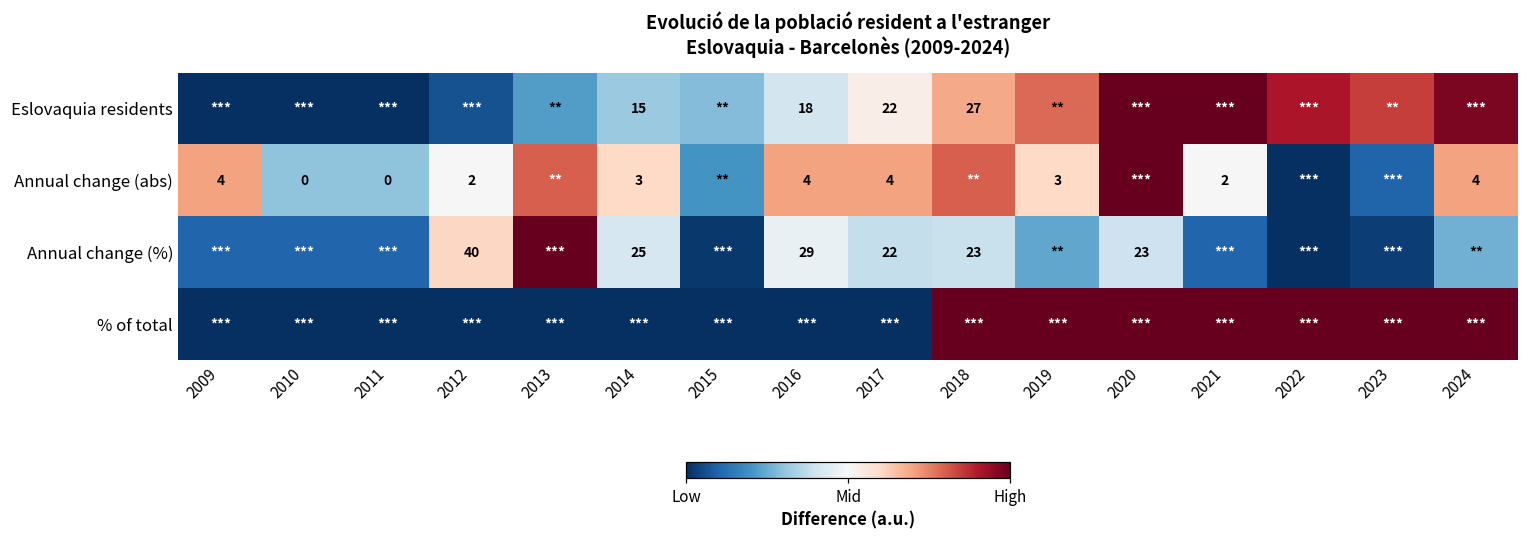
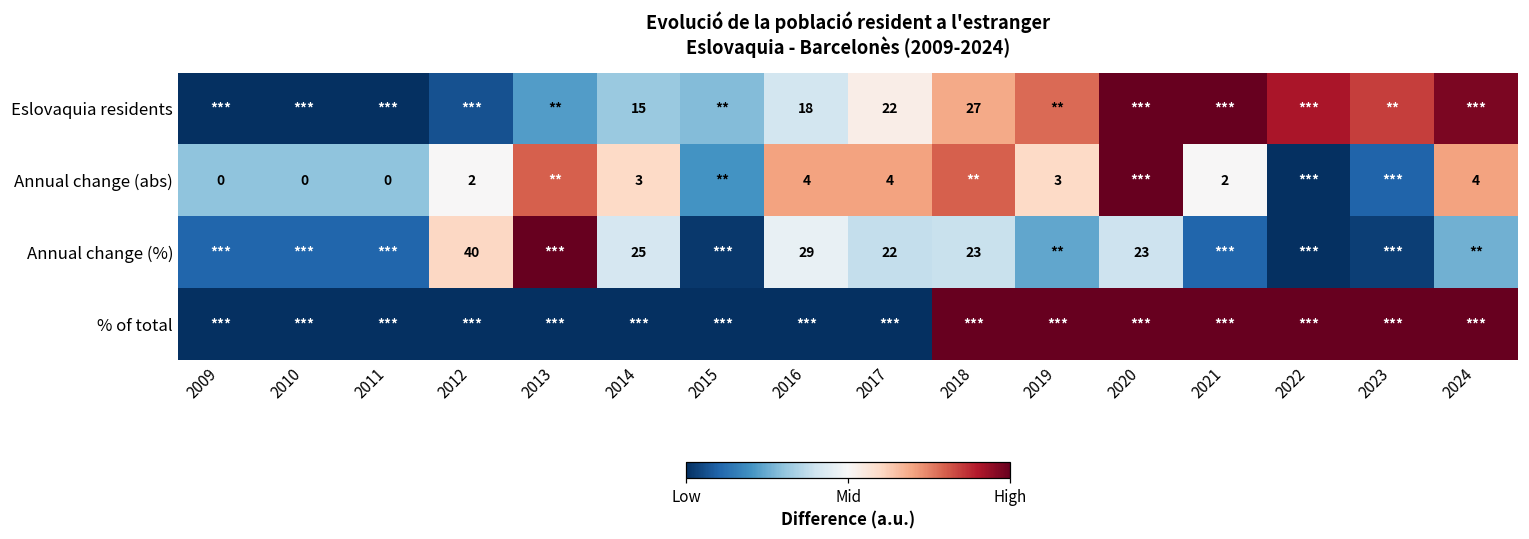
Annual change (abs), 2009: 4 -> 0
